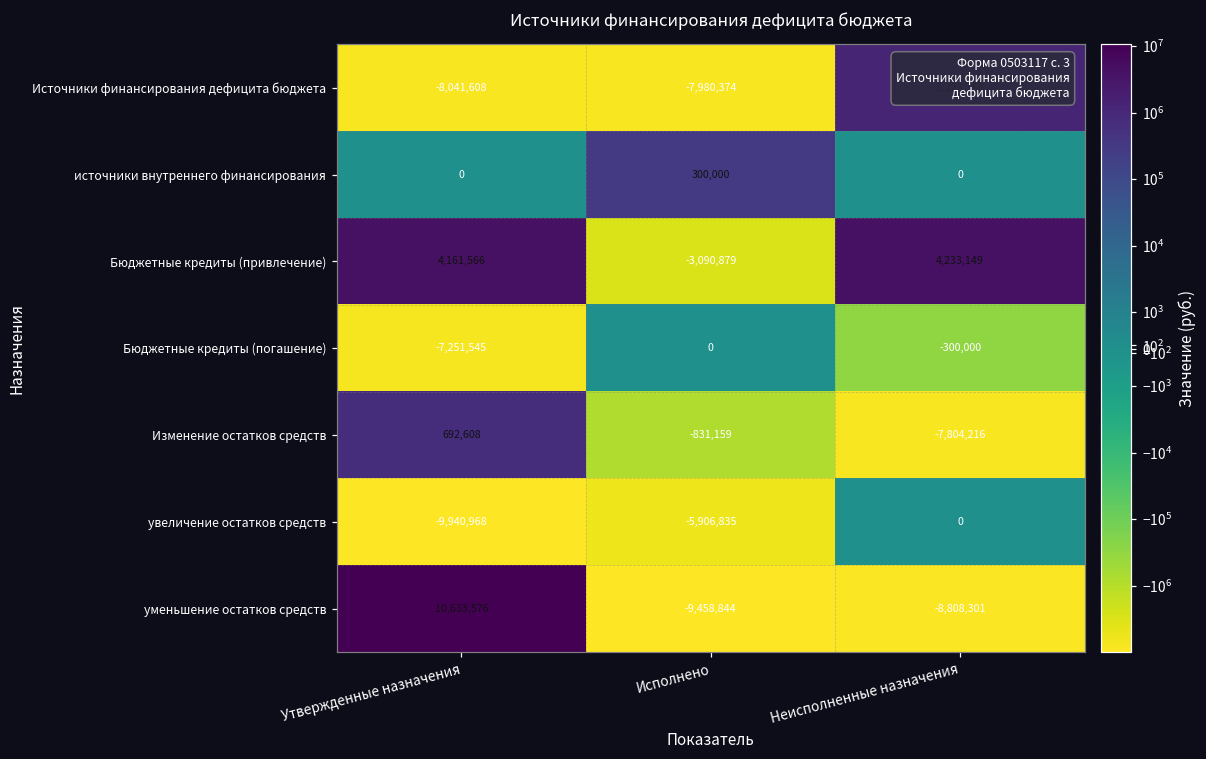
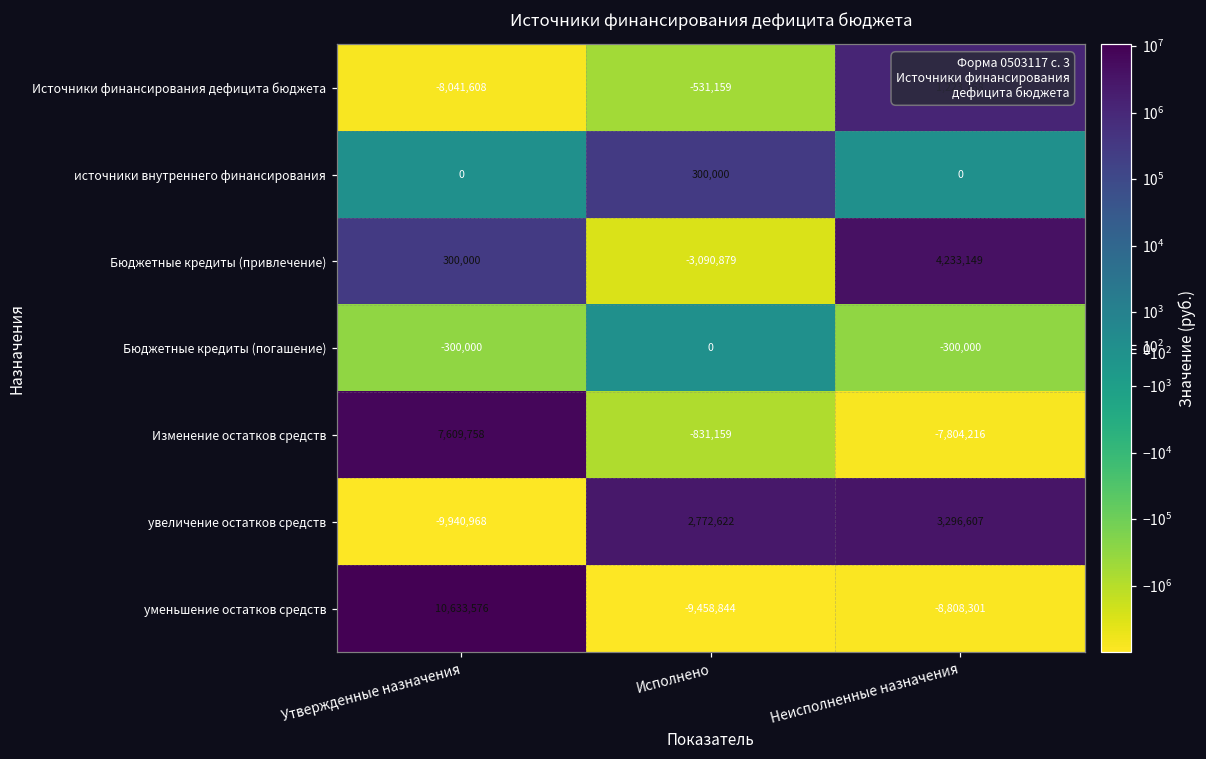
Источники финансирования дефицита бюджета, Исполнено: -7,980,374 -> -531,159
Бюджетные кредиты (привлечение), Утвержденные назначения: 4,161,566 -> 300,000
Бюджетные кредиты (погашение), Утвержденные назначения: -7,251,545 -> -300,000
Изменение остатков средств, Утвержденные назначения: 692,608 -> 7,609,758
увеличение остатков средств, Исполнено: -5,906,835 -> 2,772,622
увеличение остатков средств, Неисполненные назначения: 0 -> 3,296,607
